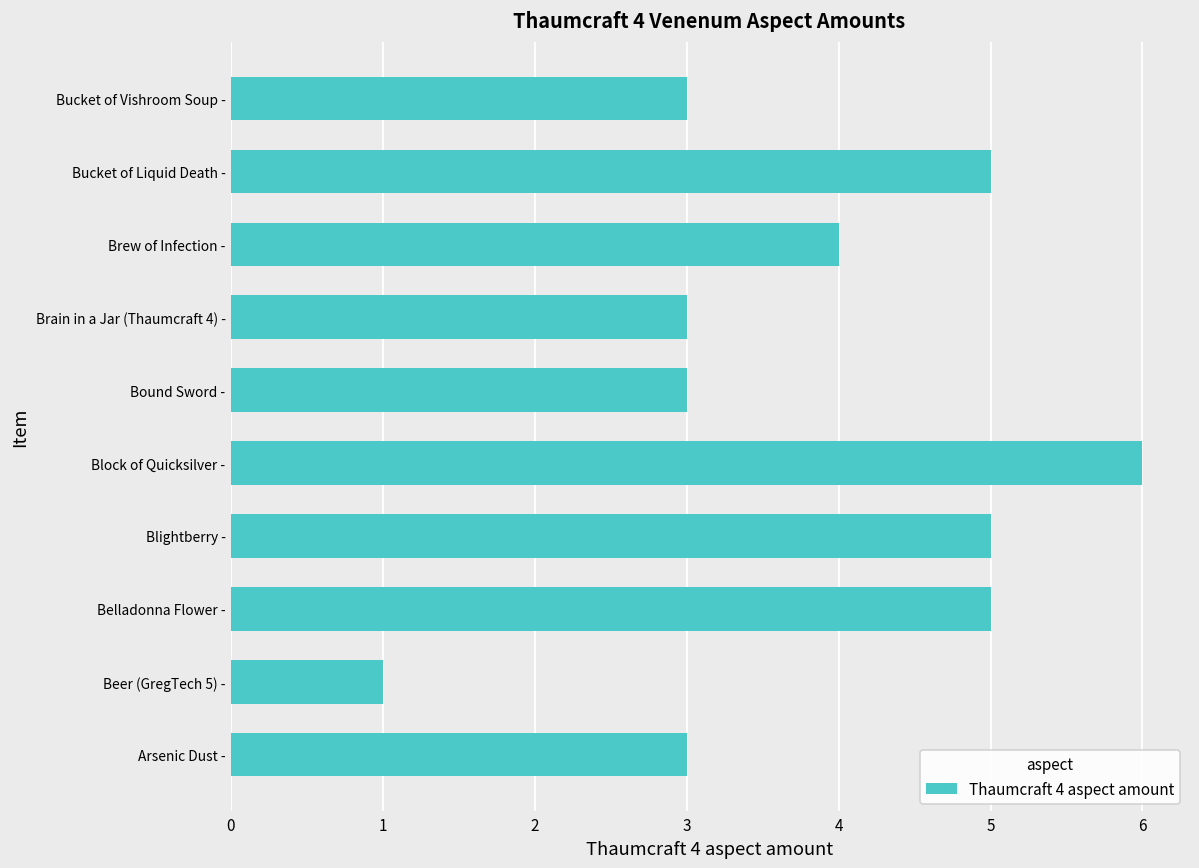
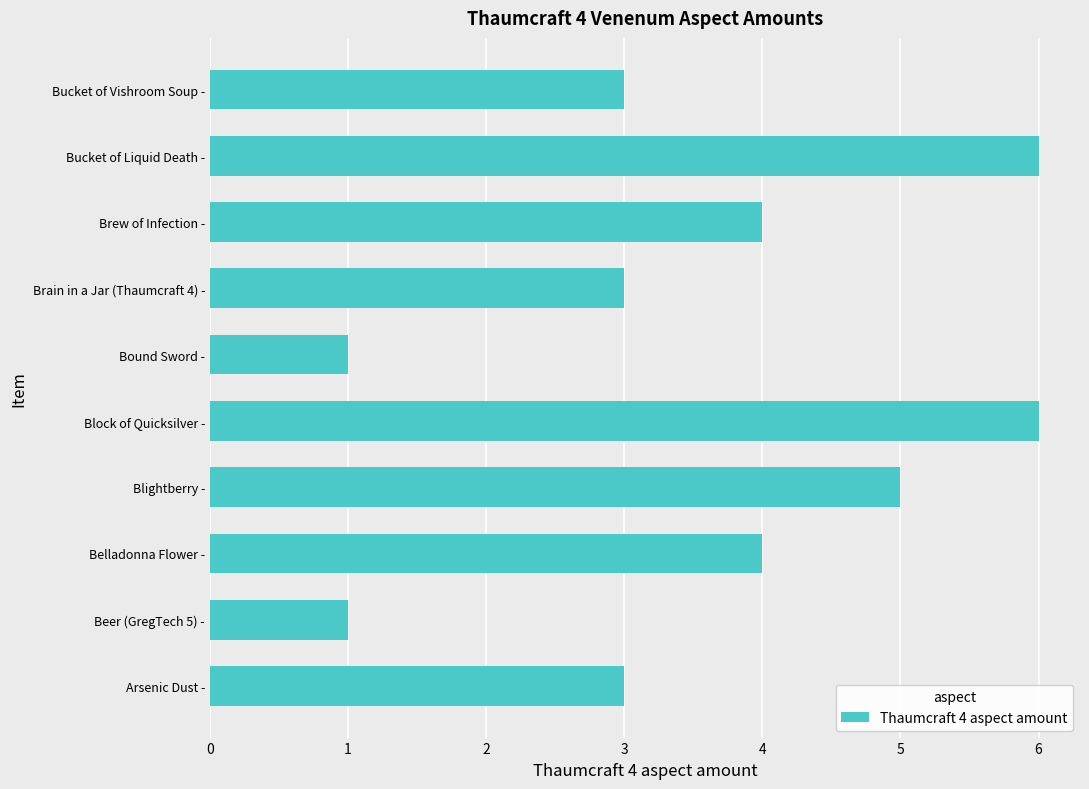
Bucket of Liquid Death -: 5 -> 6
Bound Sword -: 3 -> 1
Belladonna Flower -: 5 -> 4
